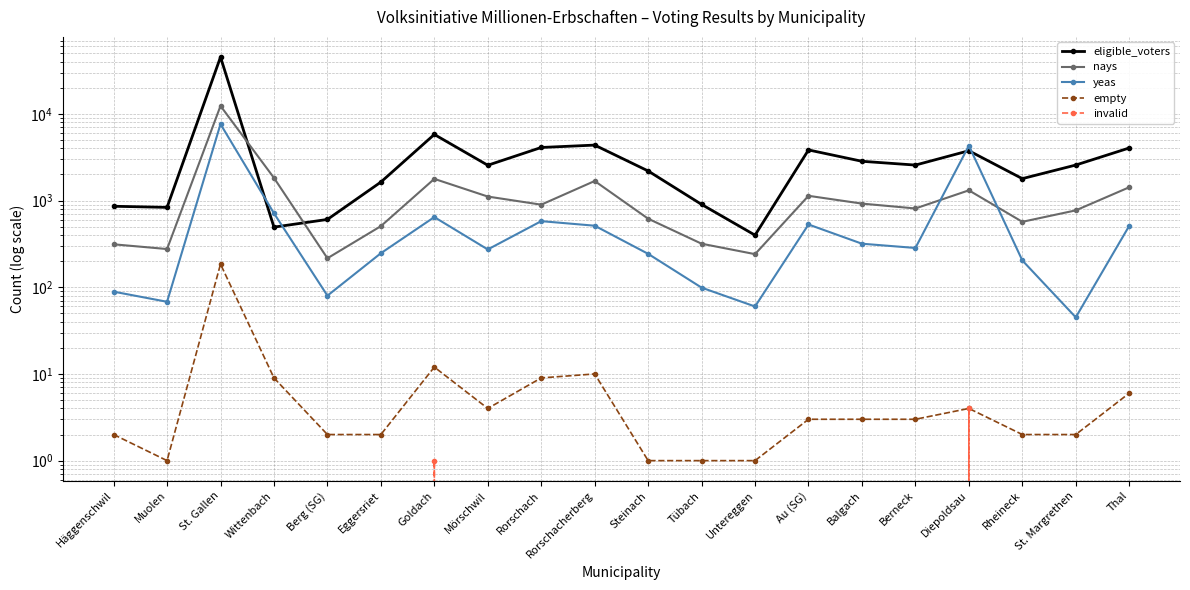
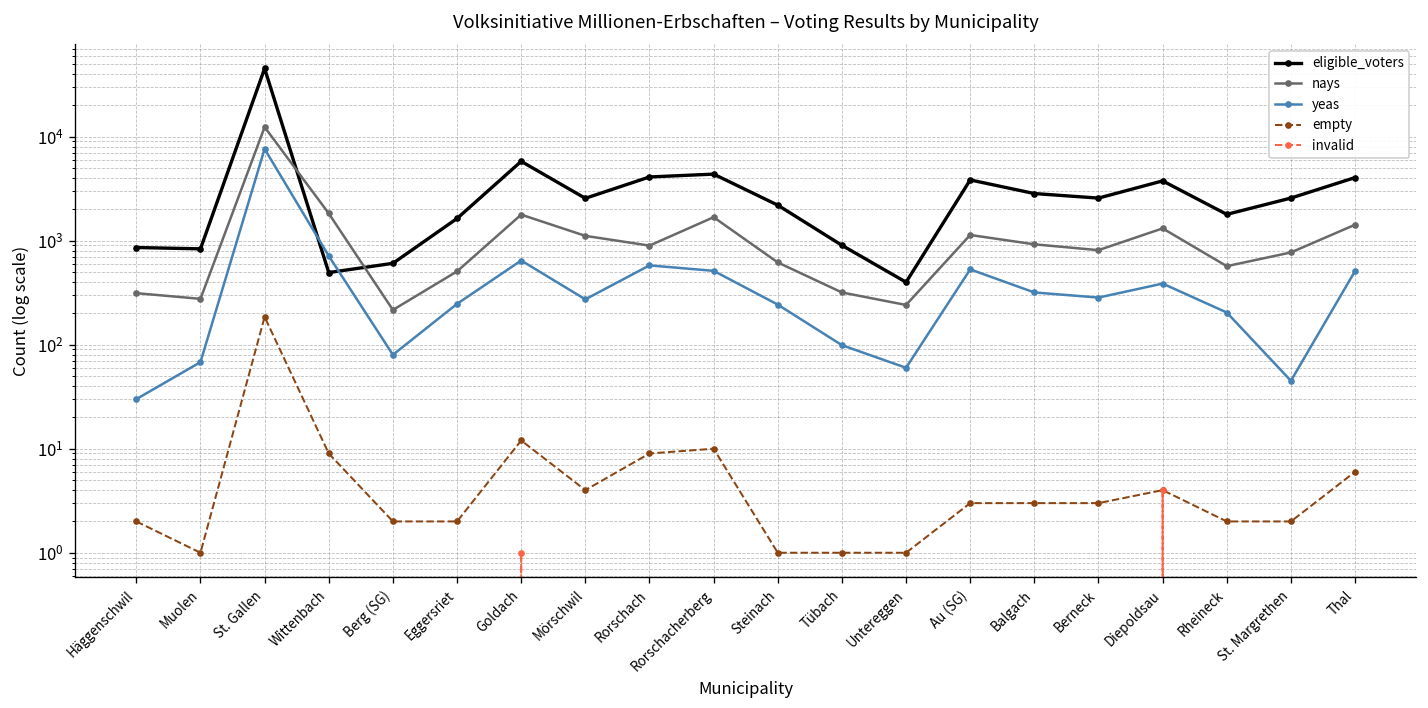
yeas, Häggenschwil: 90 -> 30
yeas, Diepoldsau: 4000 -> 400
